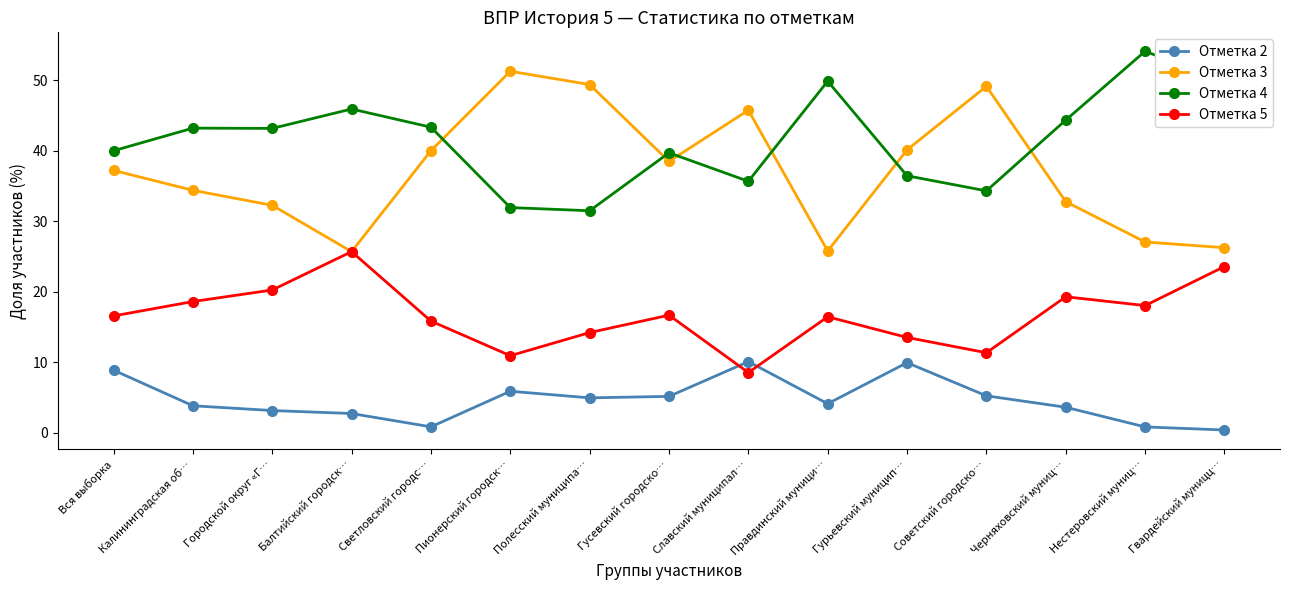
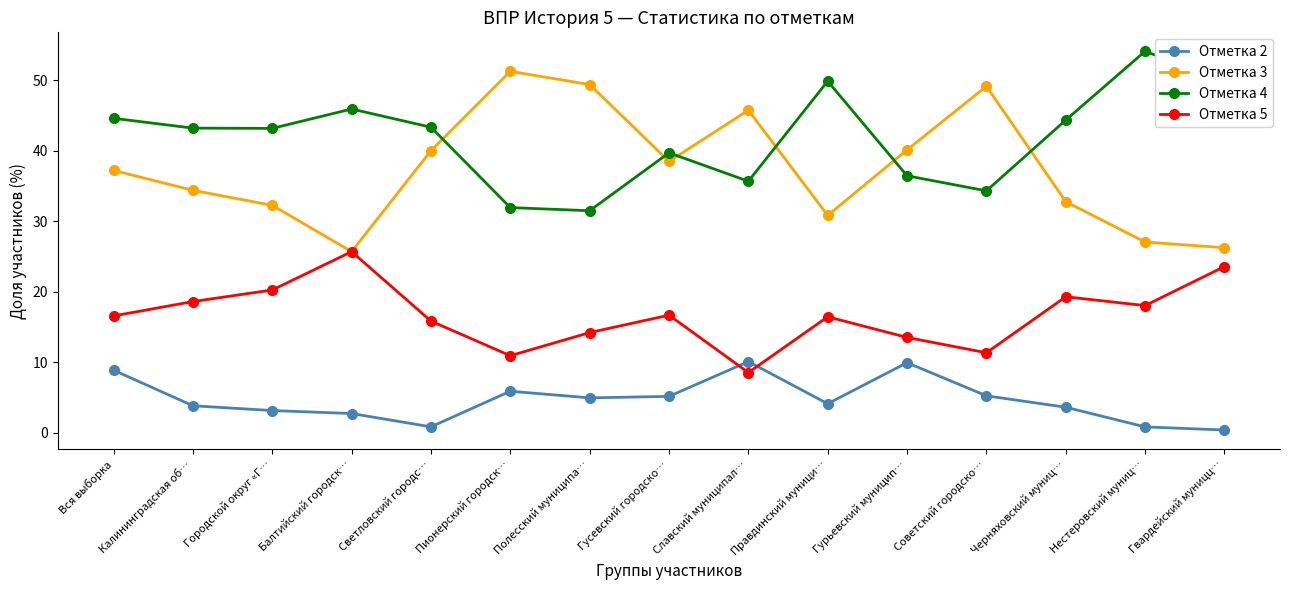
Отметка 4, Вся выборка: 40 -> 45
Отметка 3, Правдинский муници…: 26 -> 31
